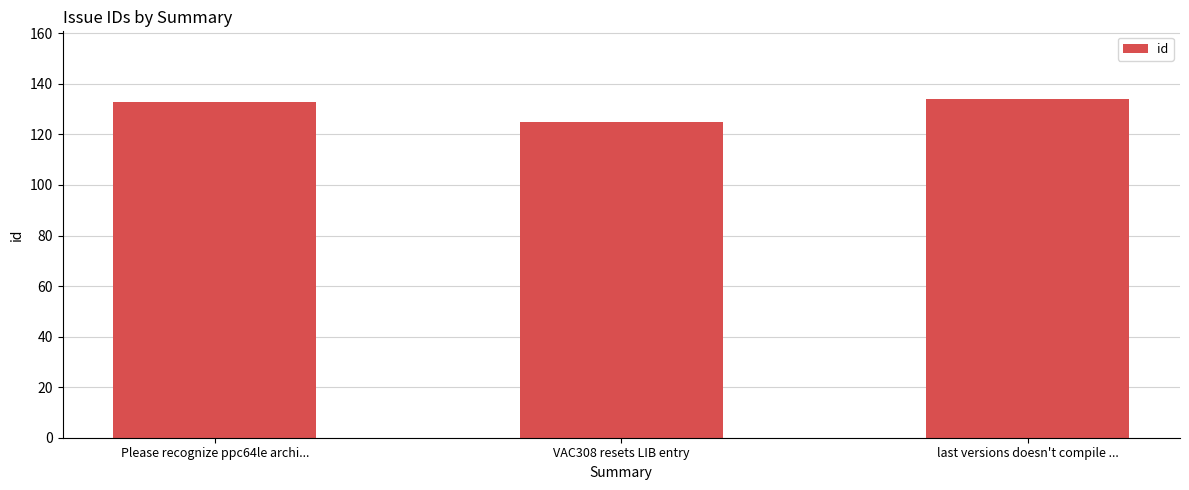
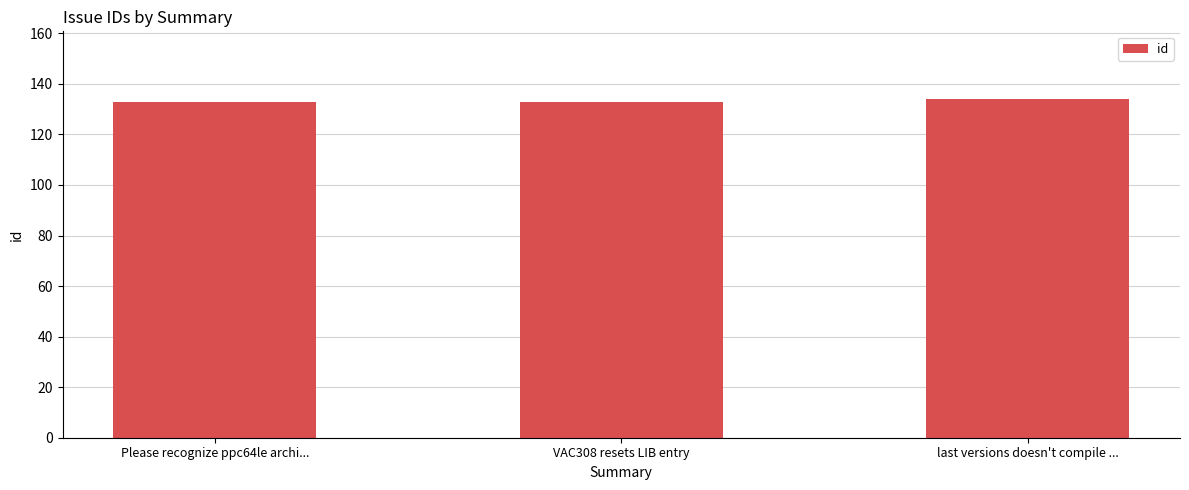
VAC308 resets LIB entry: 125 -> 133
